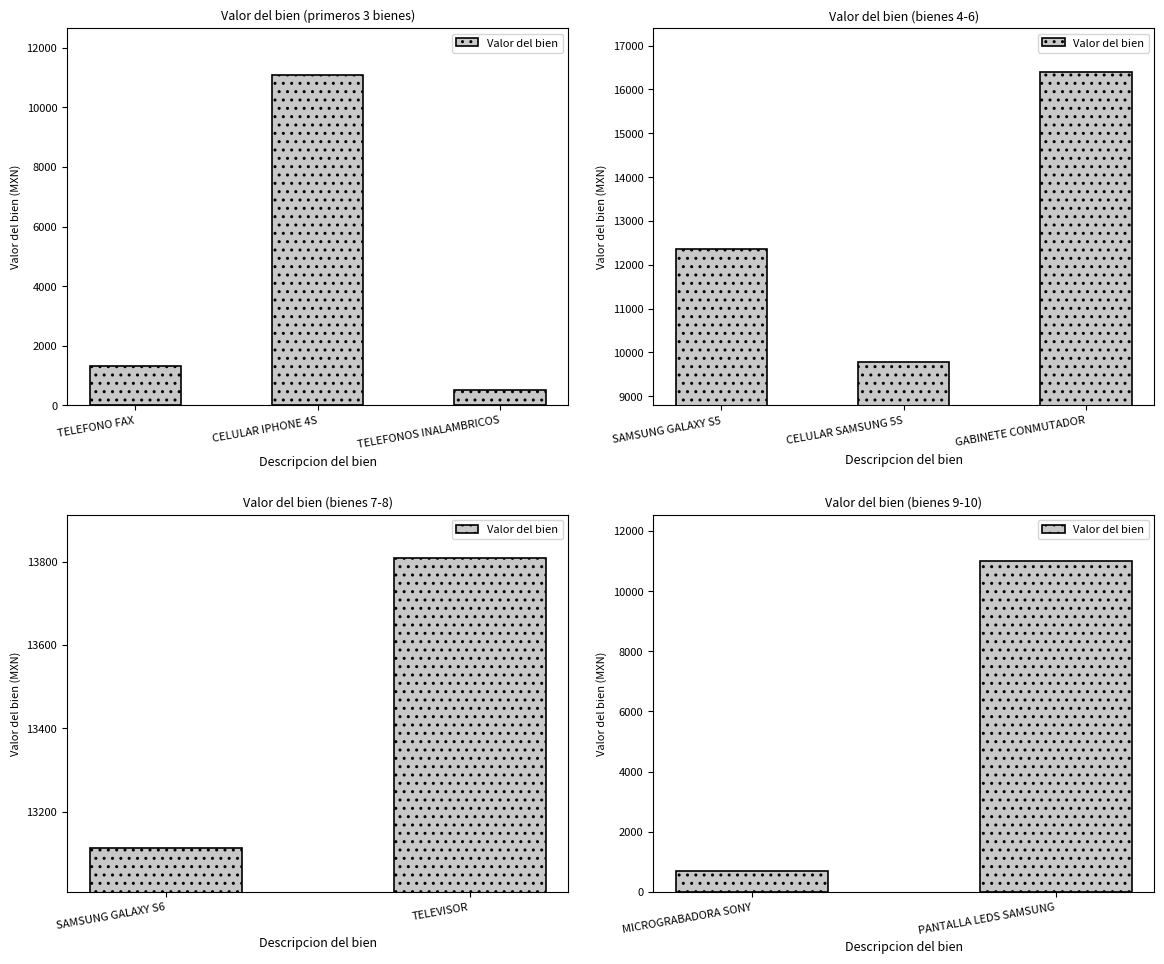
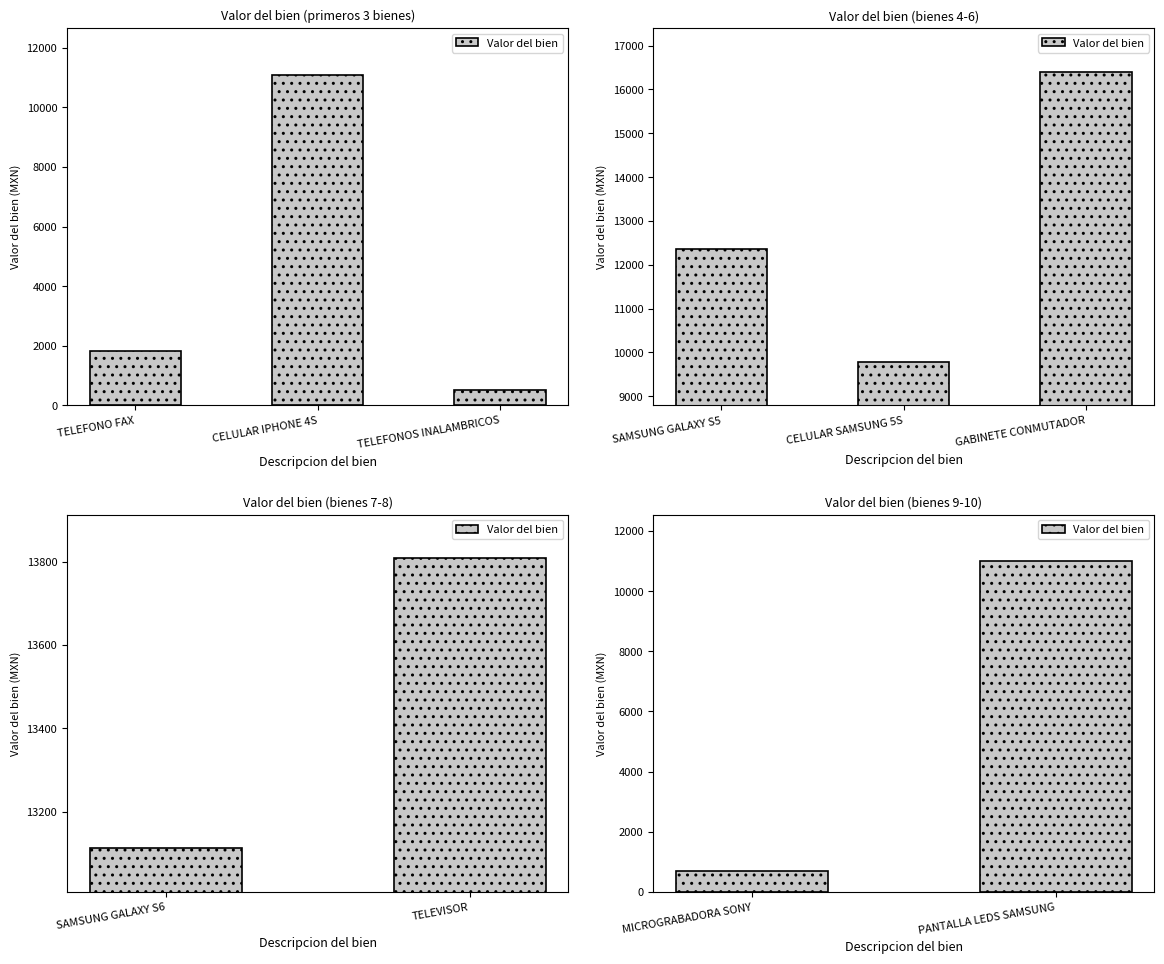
Valor del bien (primeros 3 bienes), TELEFONO FAX: 1300 -> 1800
